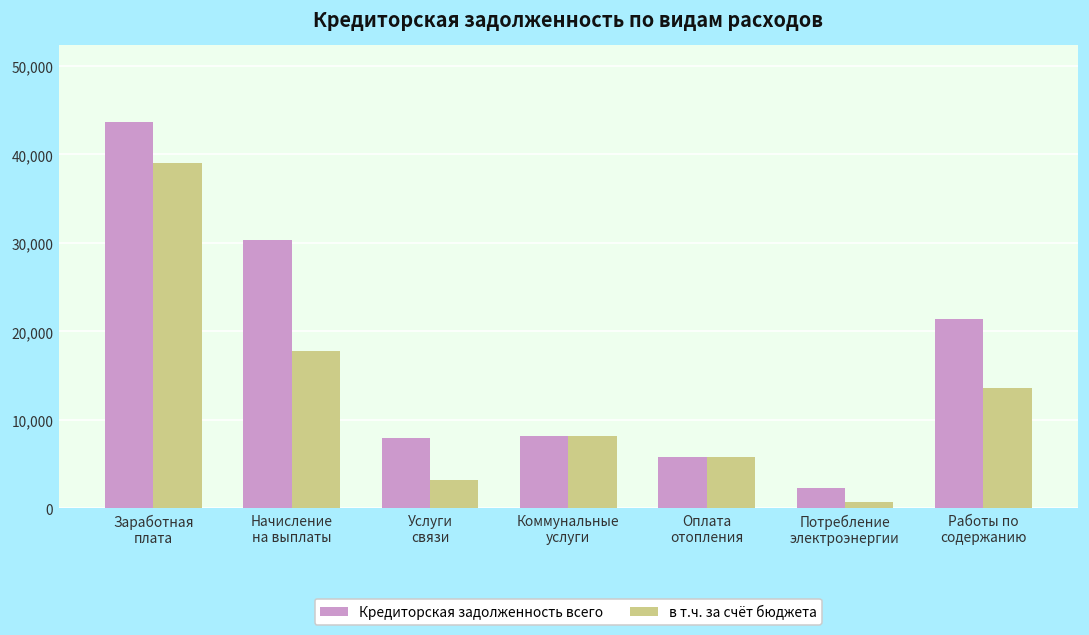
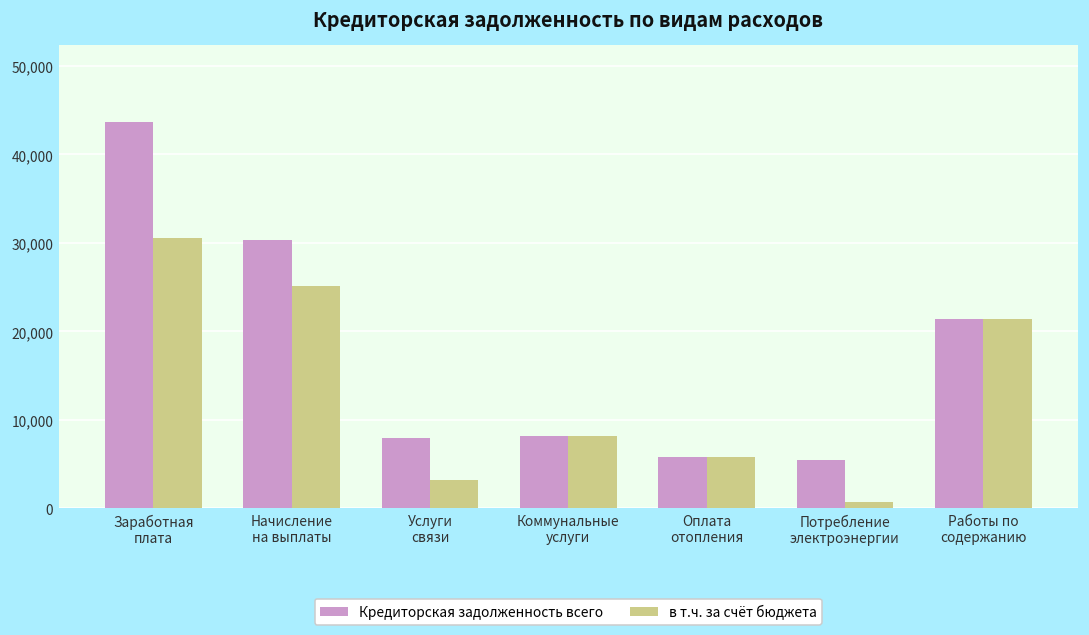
в т.ч. за счёт бюджета, Заработная плата: 39,000 -> 31,000
в т.ч. за счёт бюджета, Начисление на выплаты: 18,000 -> 25,000
Кредиторская задолженность всего, Потребление электроэнергии: 2,000 -> 5,000
в т.ч. за счёт бюджета, Работы по содержанию: 14,000 -> 21,000
